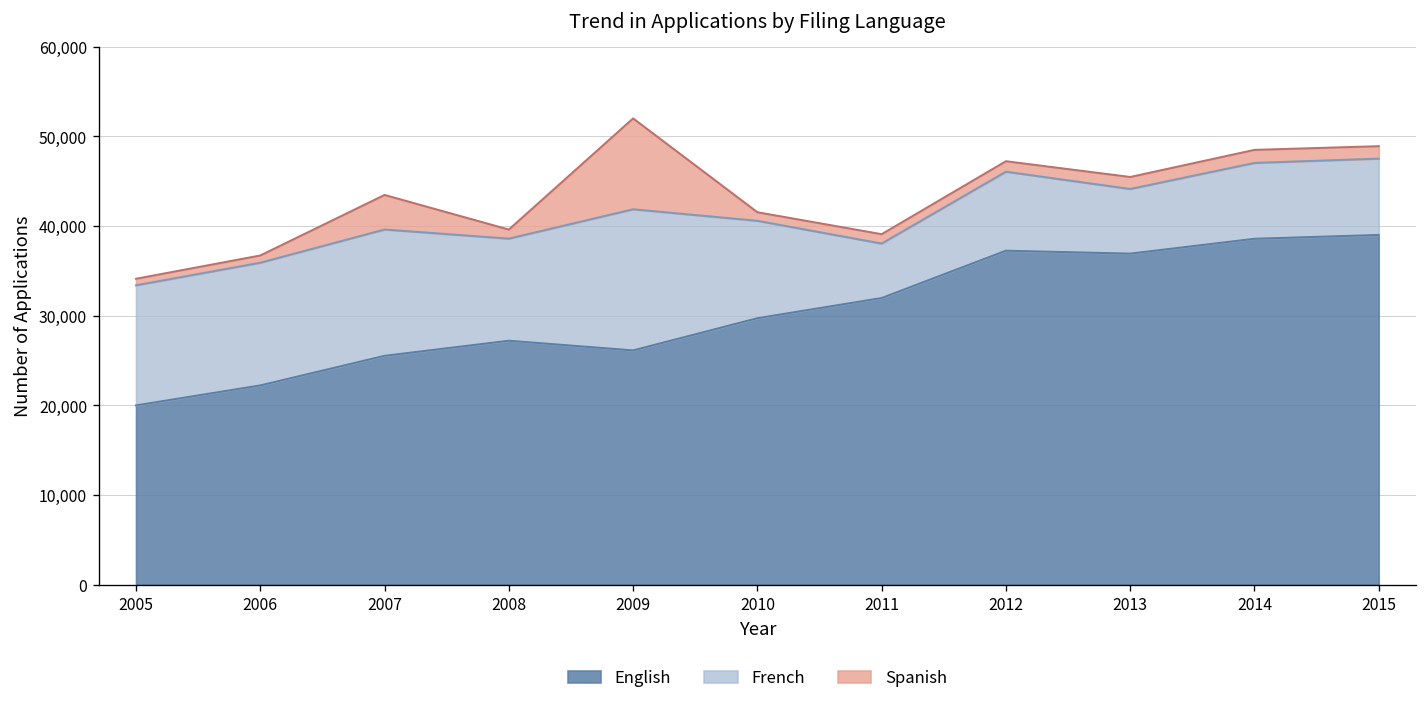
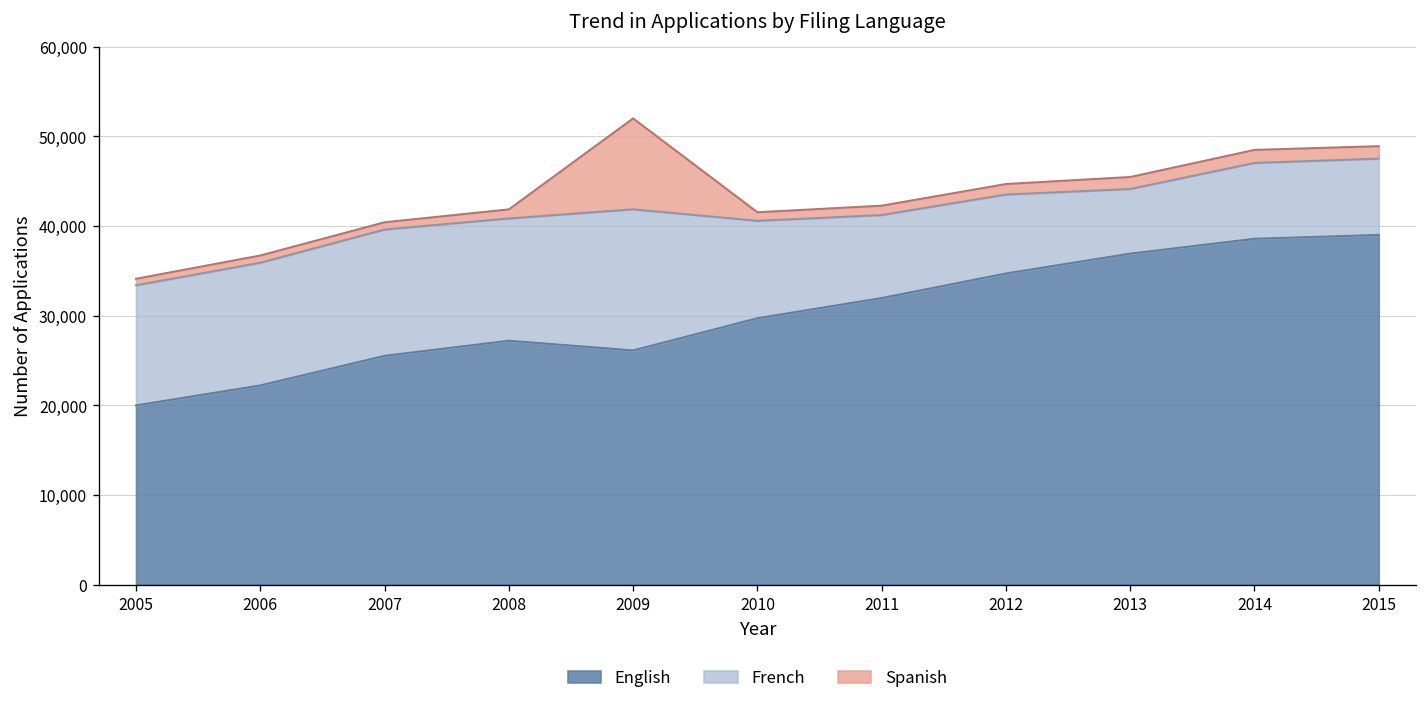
Spanish, 2007: 4,000 -> 1,000
French, 2008: 11,000 -> 14,000
French, 2011: 6,000 -> 9,000
English, 2012: 37,000 -> 35,000
